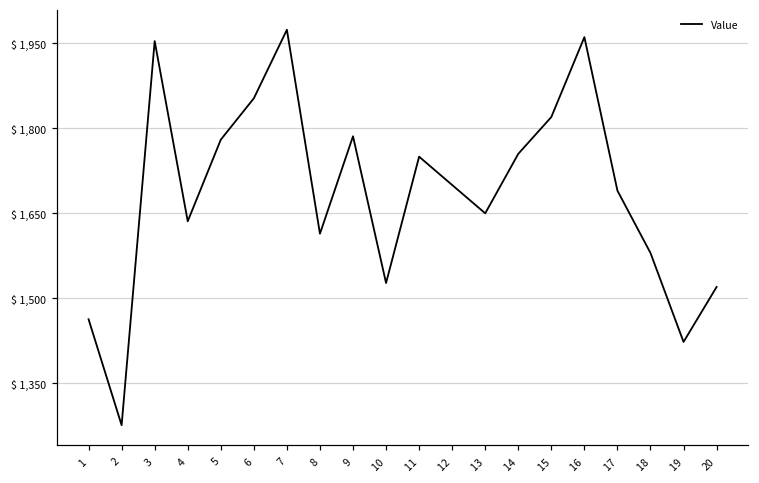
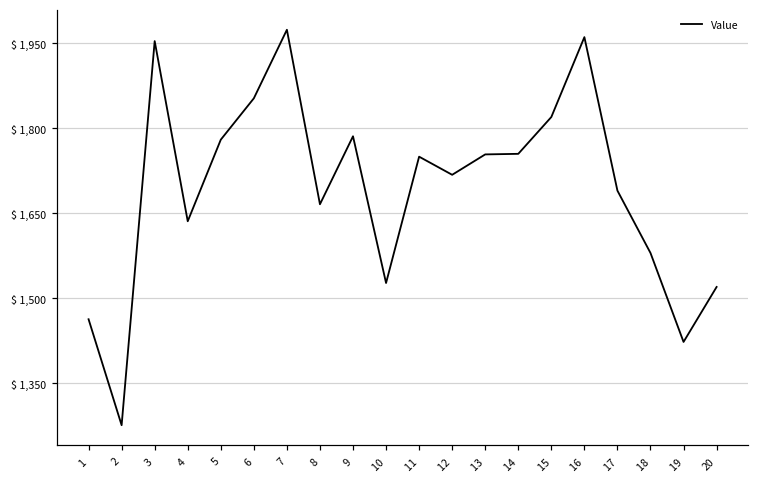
8: $ 1,610 -> $ 1,670
12: $ 1,700 -> $ 1,720
13: $ 1,650 -> $ 1,750
